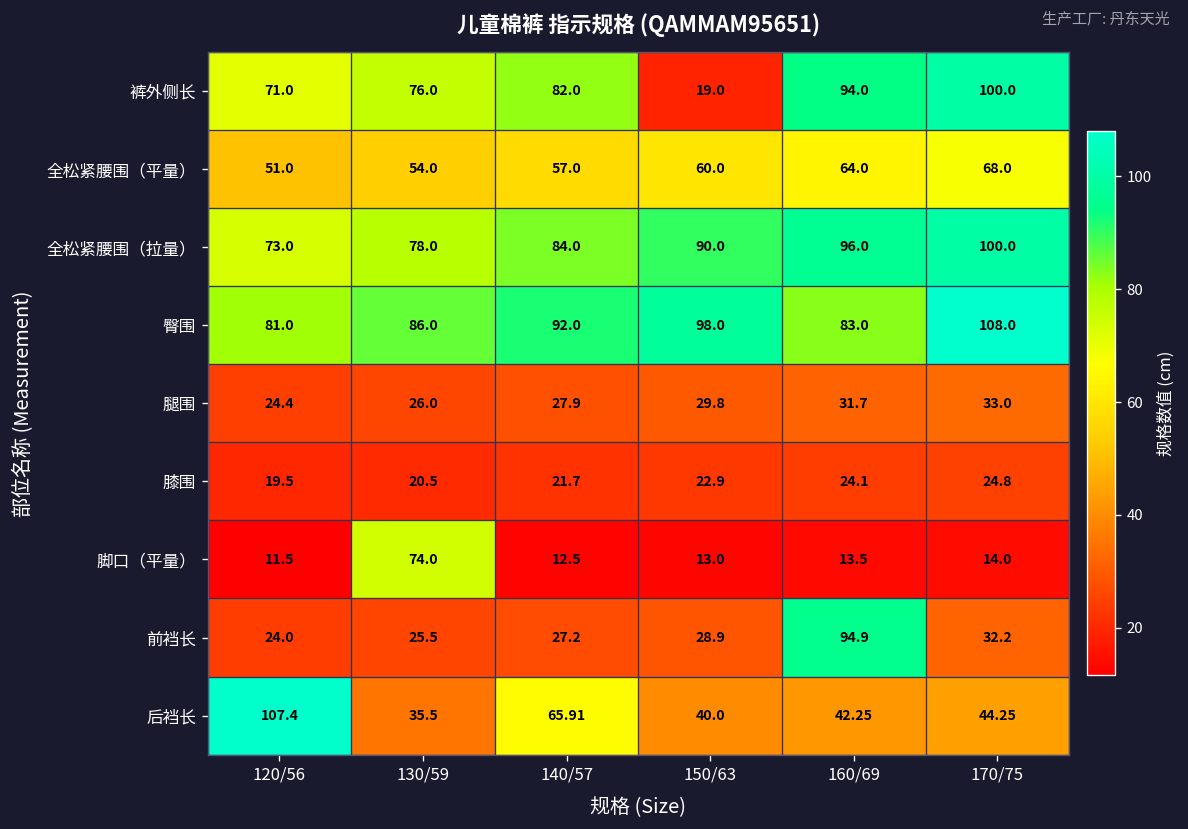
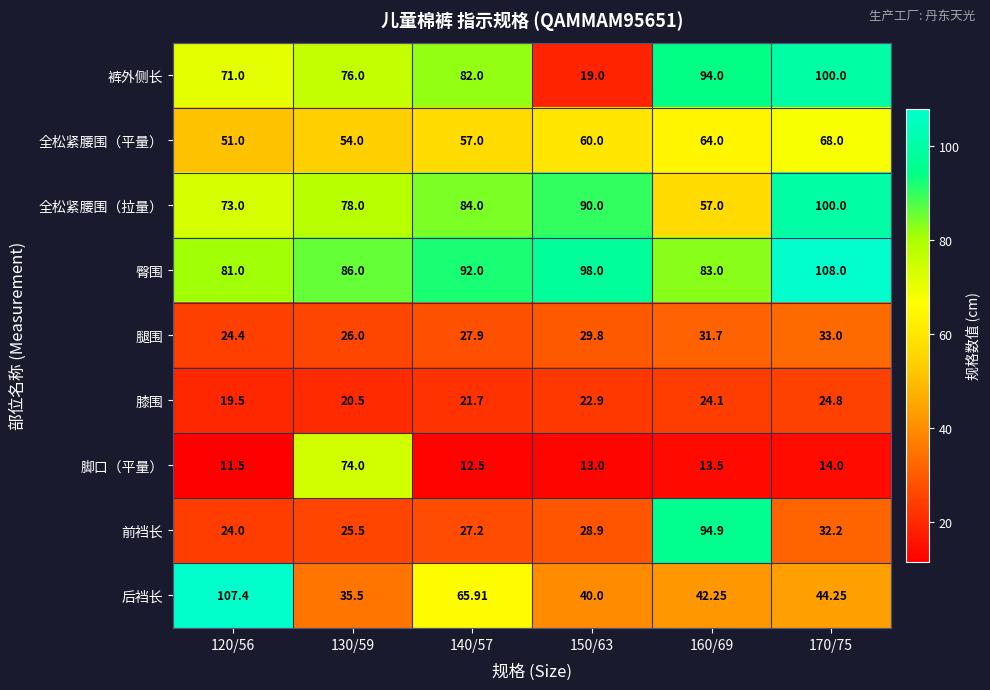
全松紧腰围（拉量）, 160/69: 96.0 -> 57.0
